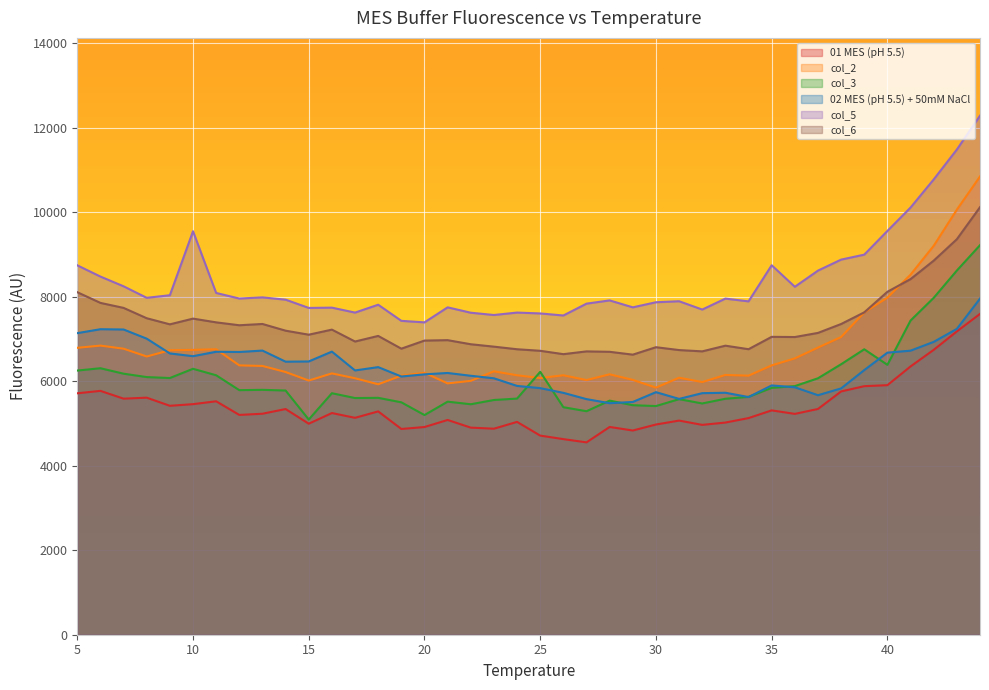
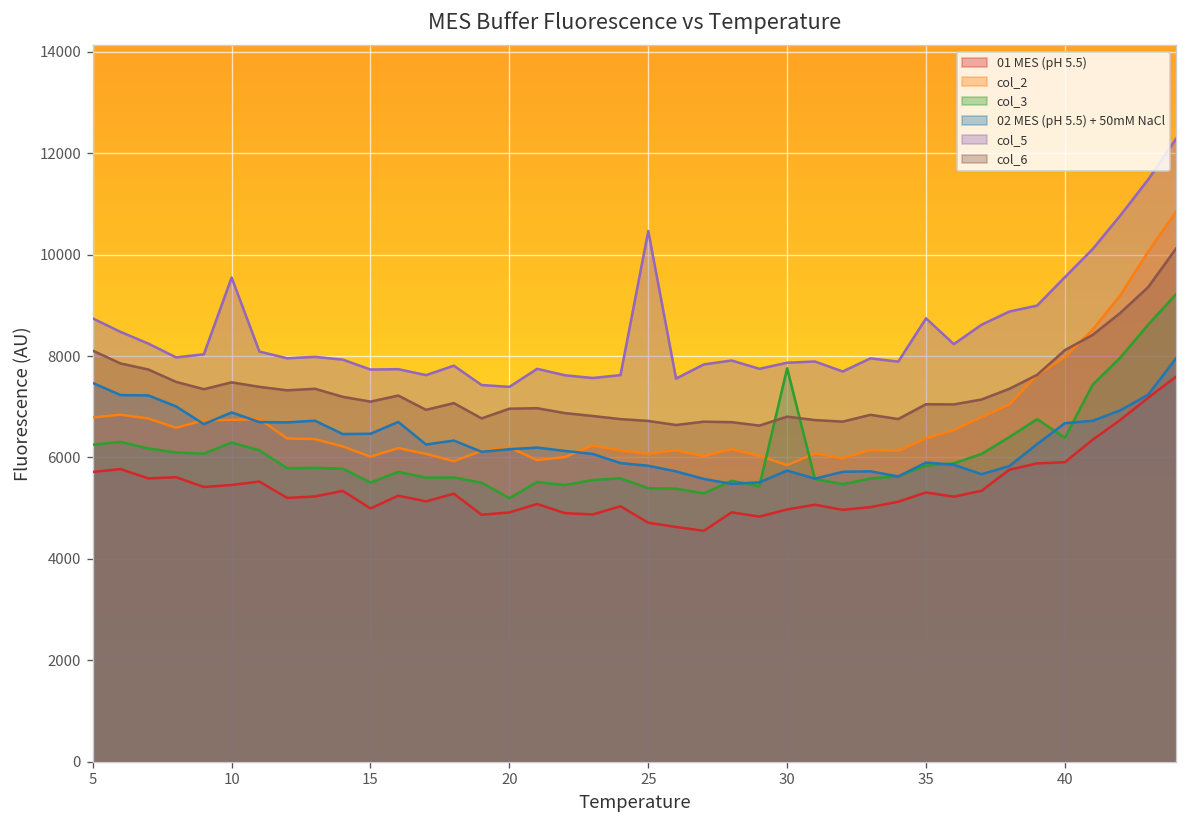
02 MES (pH 5.5) + 50mM NaCl, 5: 7100 -> 7500
02 MES (pH 5.5) + 50mM NaCl, 10: 6600 -> 6900
col_3, 15: 5100 -> 5500
col_3, 25: 6200 -> 5400
col_5, 25: 7600 -> 10500
col_3, 30: 5400 -> 7800
